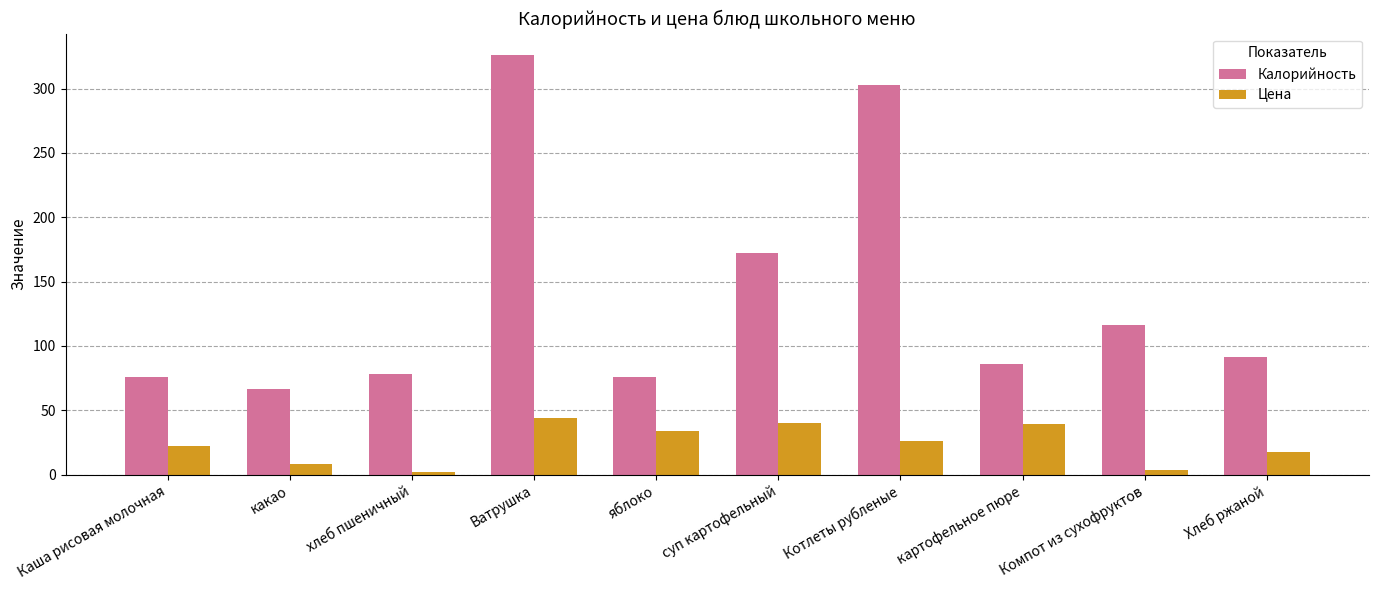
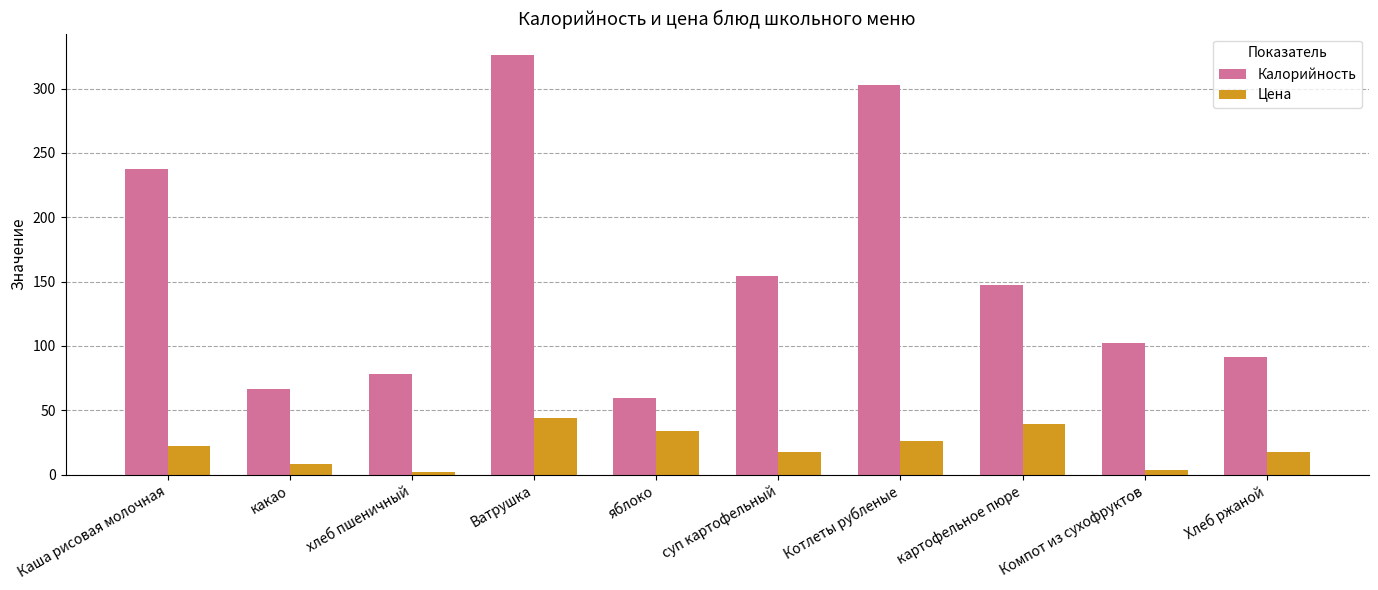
Калорийность, Каша рисовая молочная: 76 -> 237
Калорийность, яблоко: 76 -> 59
Калорийность, суп картофельный: 172 -> 154
Цена, суп картофельный: 40 -> 18
Калорийность, картофельное пюре: 86 -> 147
Калорийность, Компот из сухофруктов: 116 -> 102
